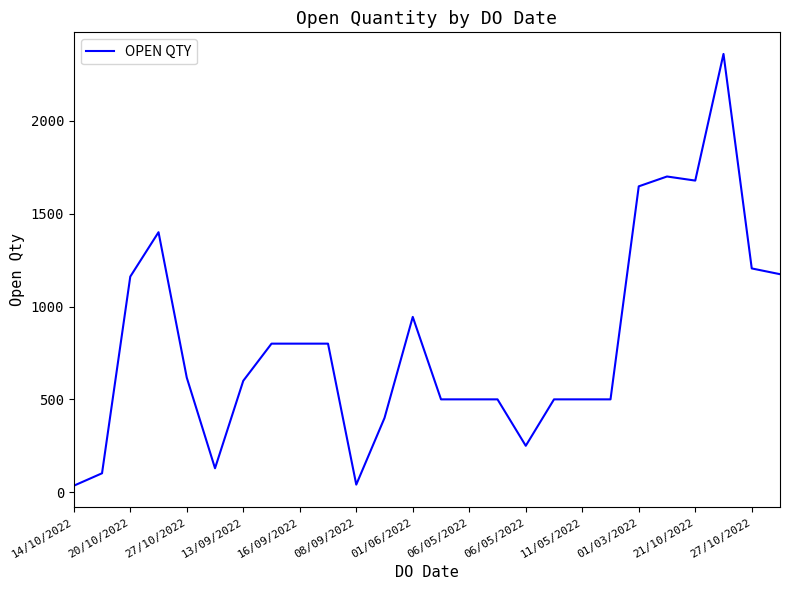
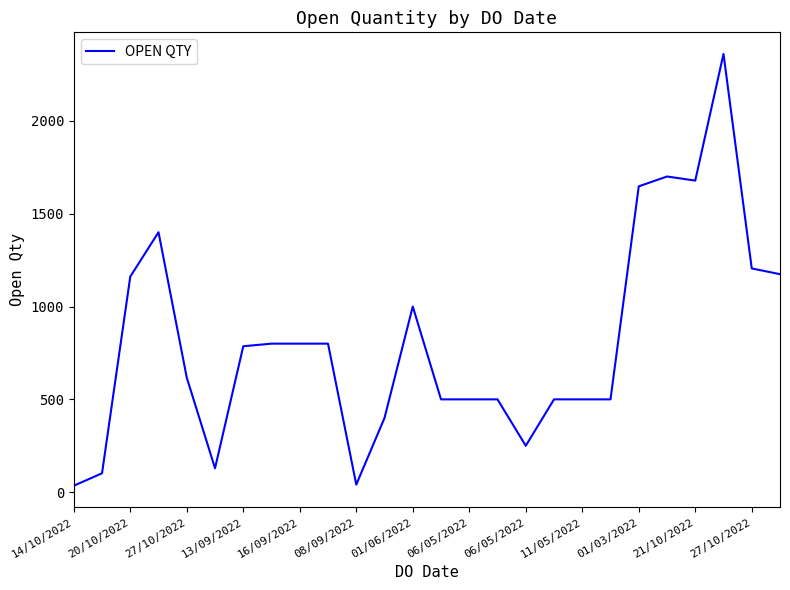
13/09/2022: 600 -> 790
01/06/2022: 940 -> 1000
